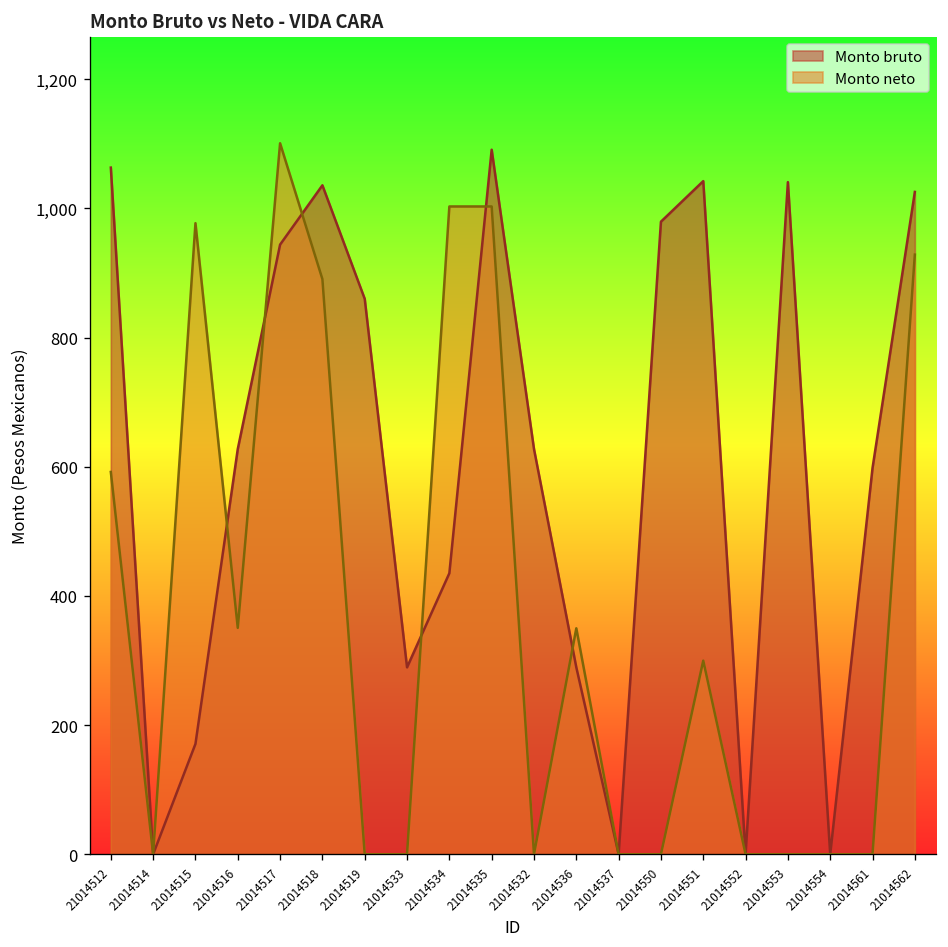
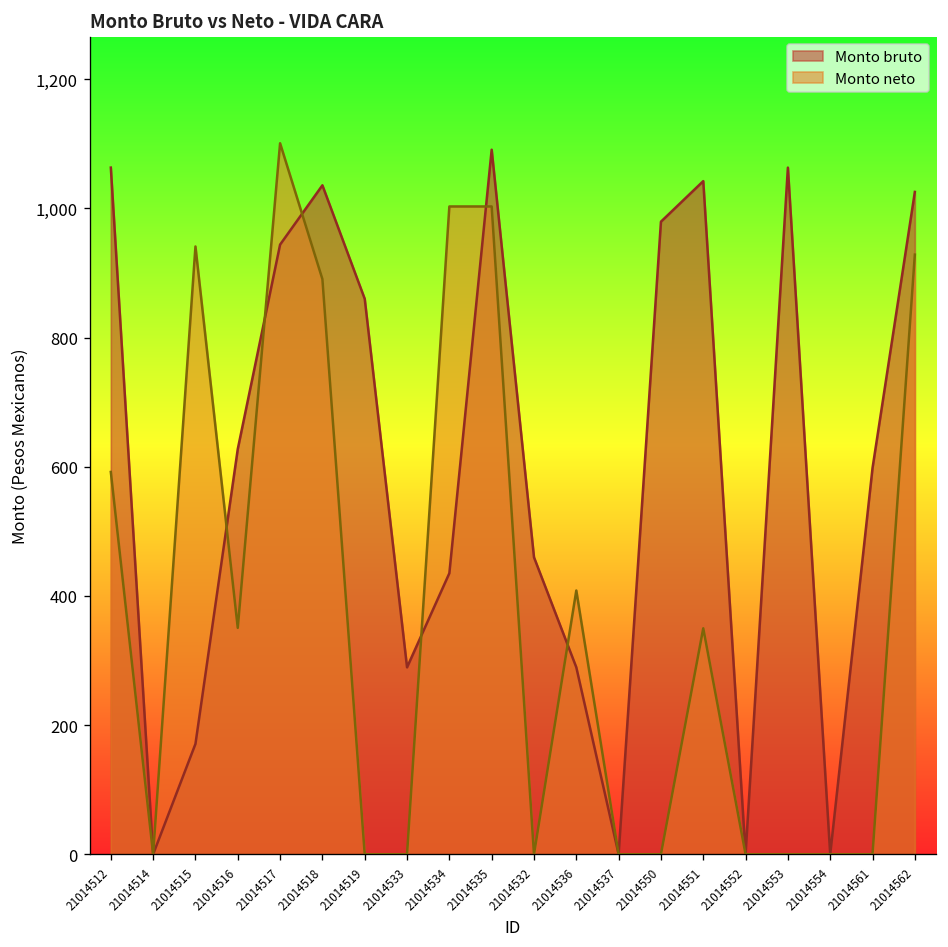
Monto neto, 21014515: 980 -> 940
Monto bruto, 21014532: 630 -> 460
Monto neto, 21014536: 350 -> 410
Monto neto, 21014551: 300 -> 350
Monto bruto, 21014553: 1,040 -> 1,060
